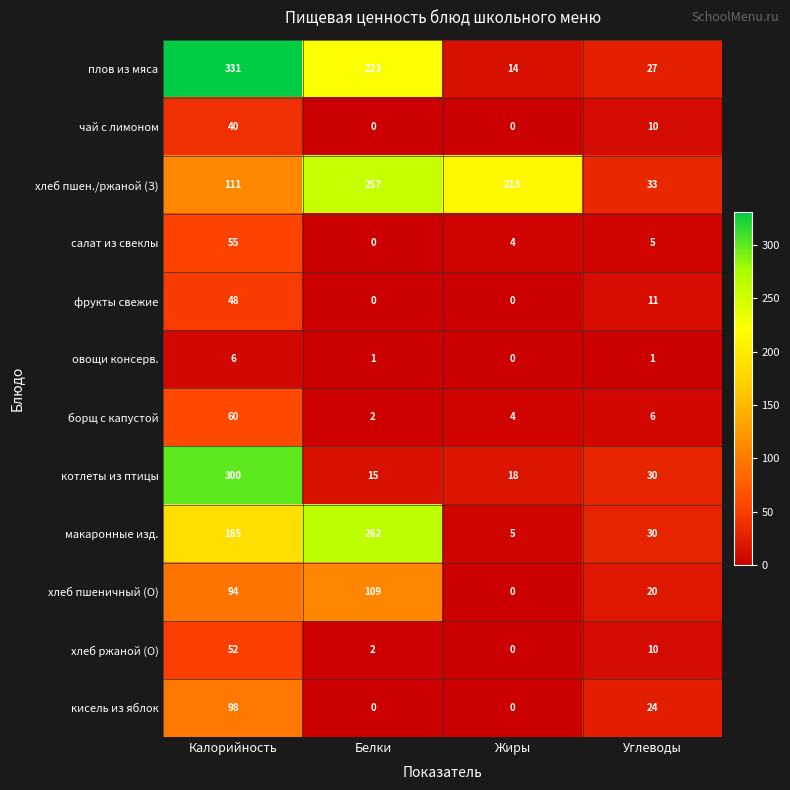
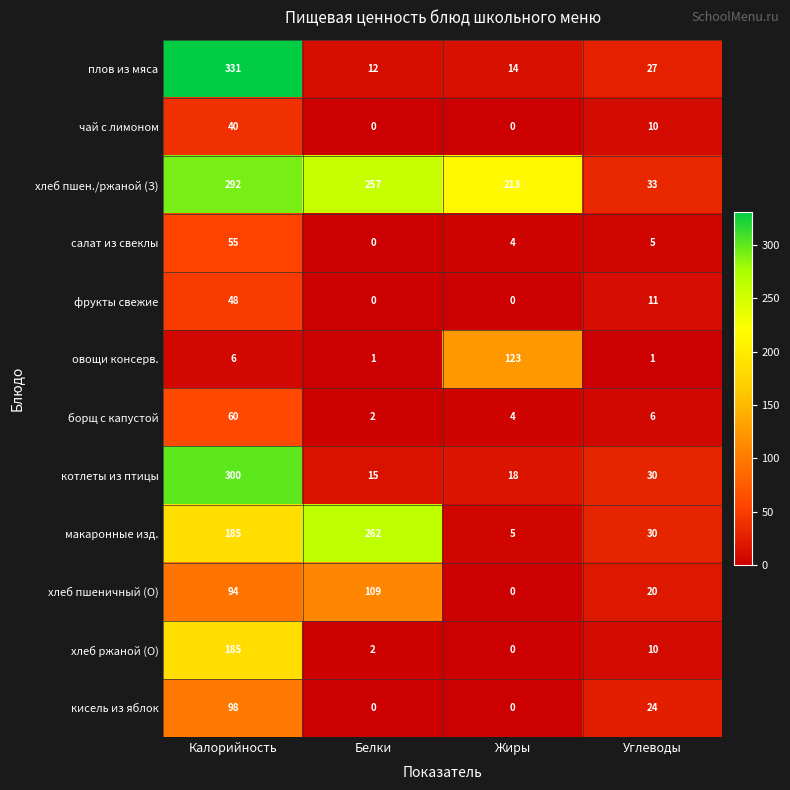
плов из мяса, Белки: 223 -> 12
хлеб пшен./ржаной (З), Калорийность: 111 -> 292
овощи консерв., Жиры: 0 -> 123
хлеб ржаной (О), Калорийность: 52 -> 185
